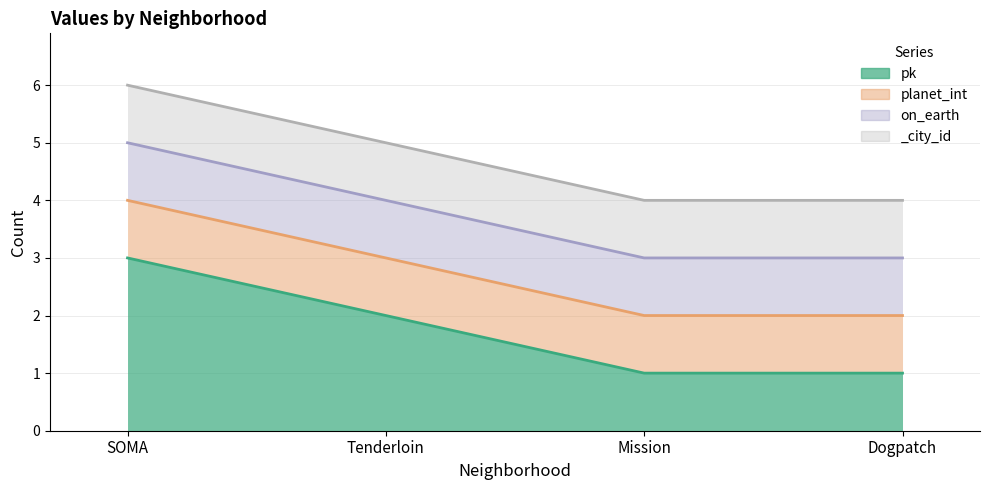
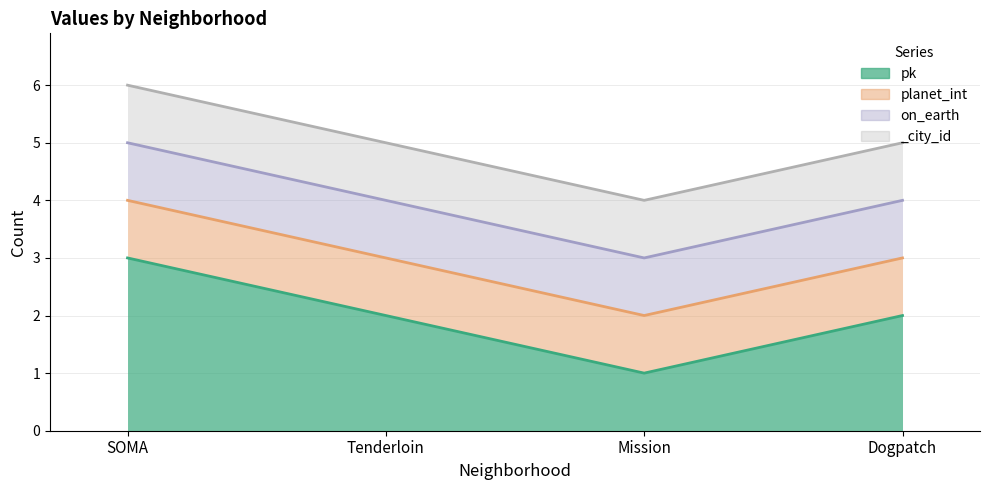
pk, Dogpatch: 1 -> 2
